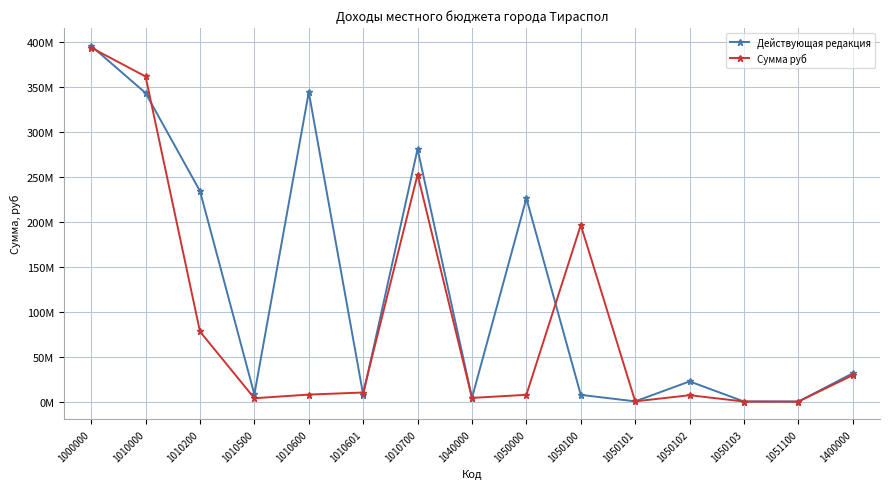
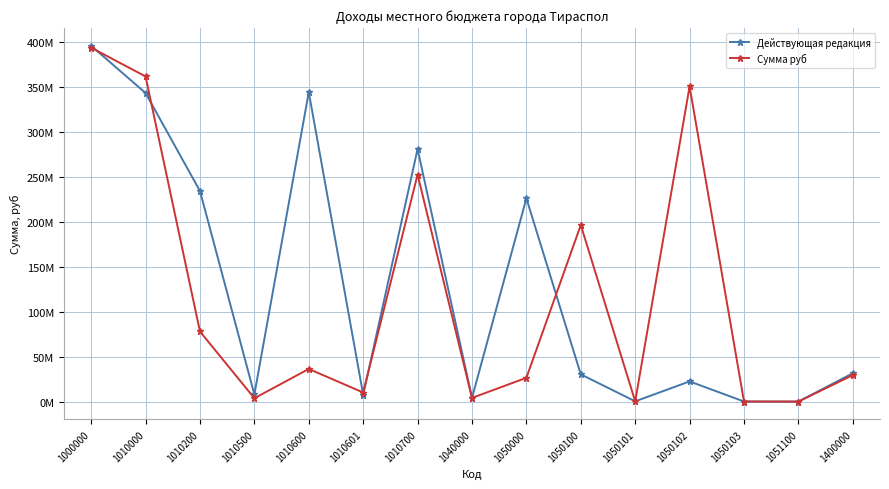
Сумма руб, 1010600: 10000000 -> 40000000
Сумма руб, 1050000: 10000000 -> 30000000
Действующая редакция, 1050100: 10000000 -> 30000000
Сумма руб, 1050102: 10000000 -> 350000000
